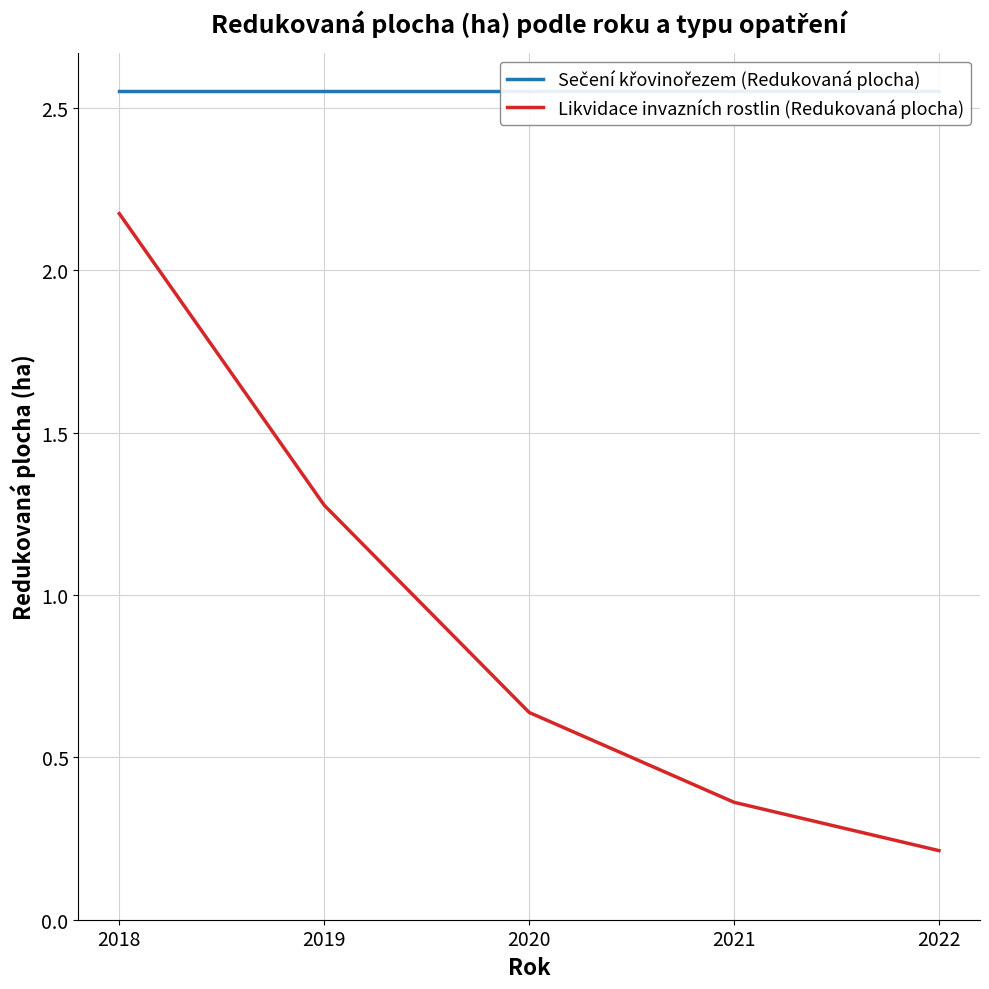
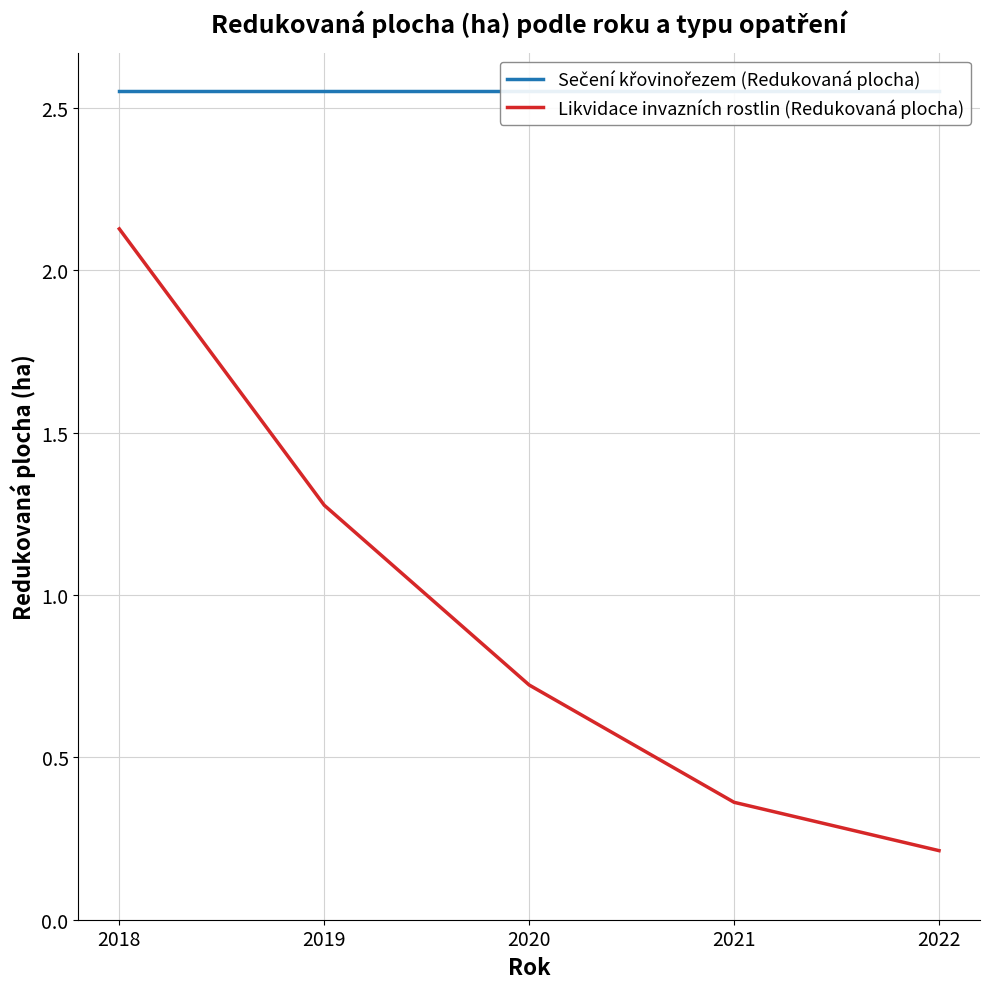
Likvidace invazních rostlin (Redukovaná plocha), 2018: 2.17 -> 2.13
Likvidace invazních rostlin (Redukovaná plocha), 2020: 0.64 -> 0.72
